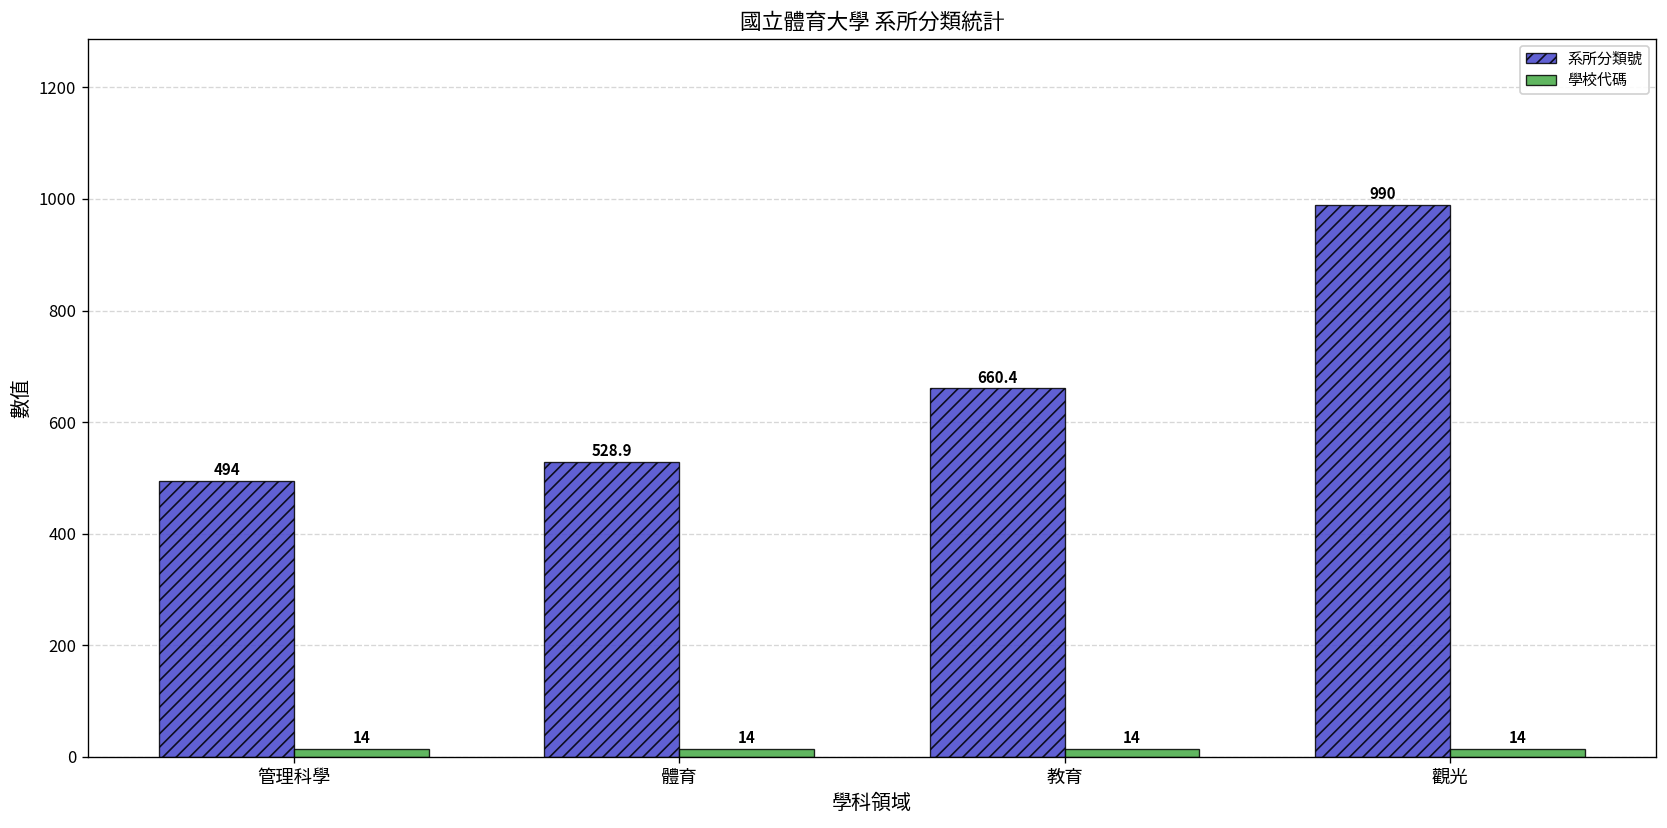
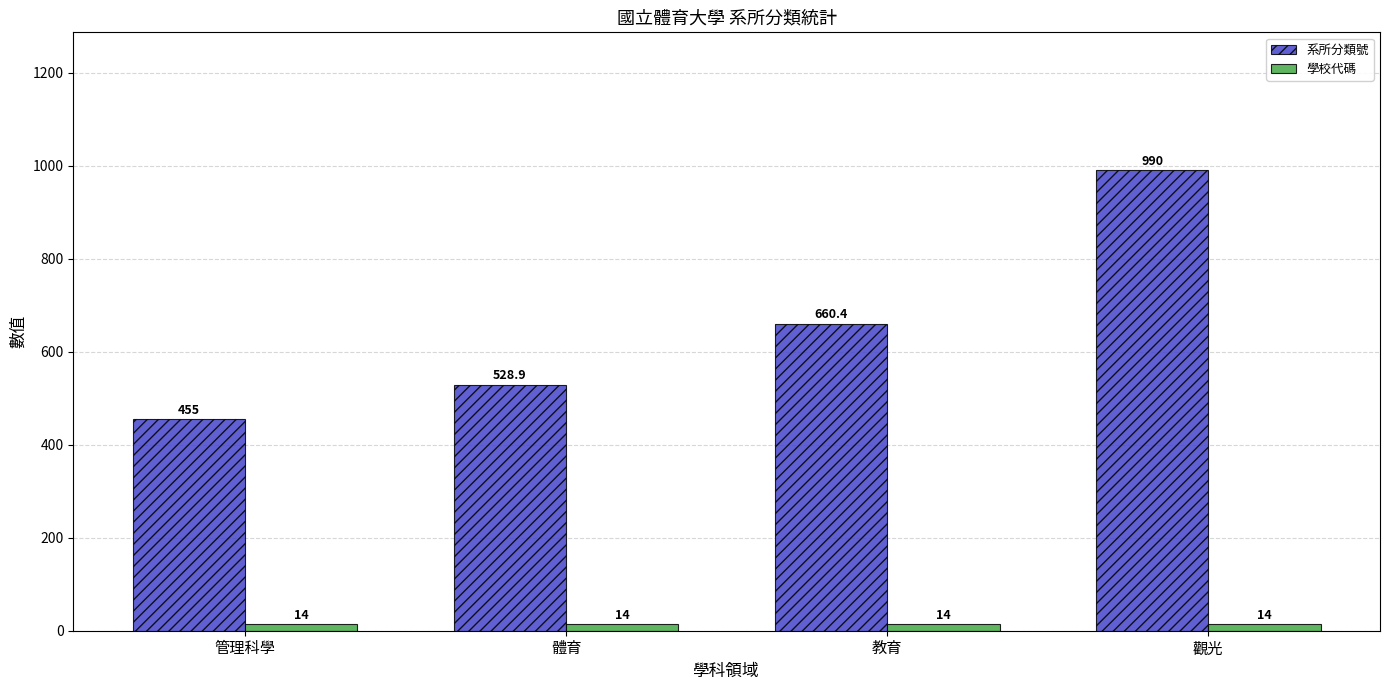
系所分類號, 管理科學: 494 -> 455
